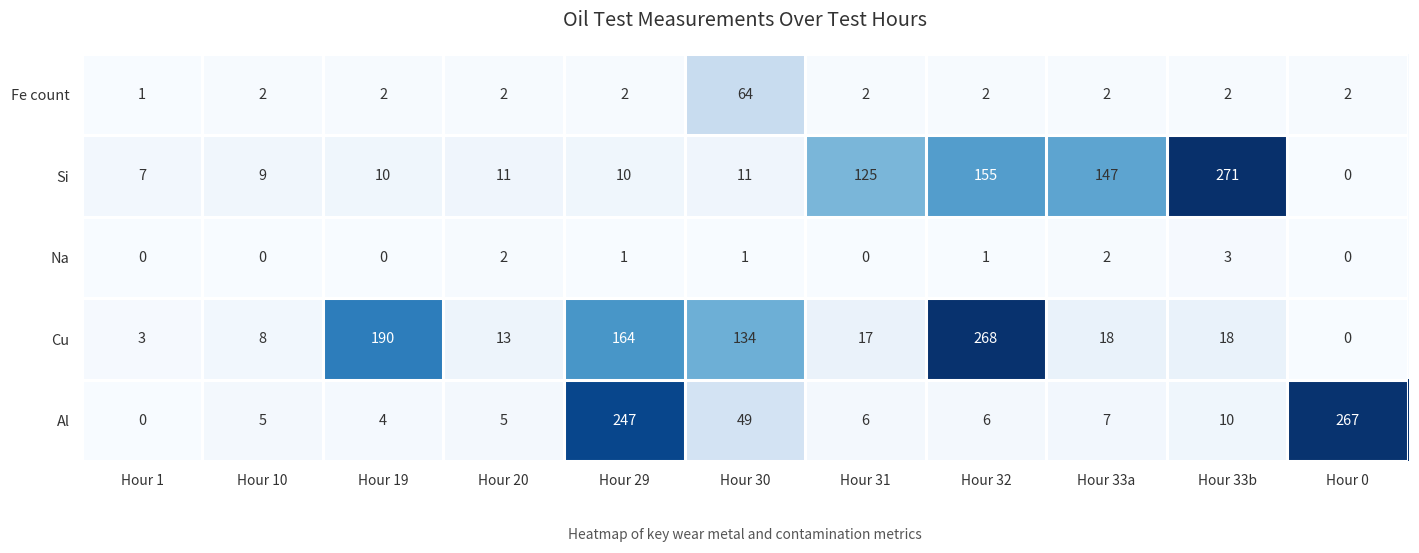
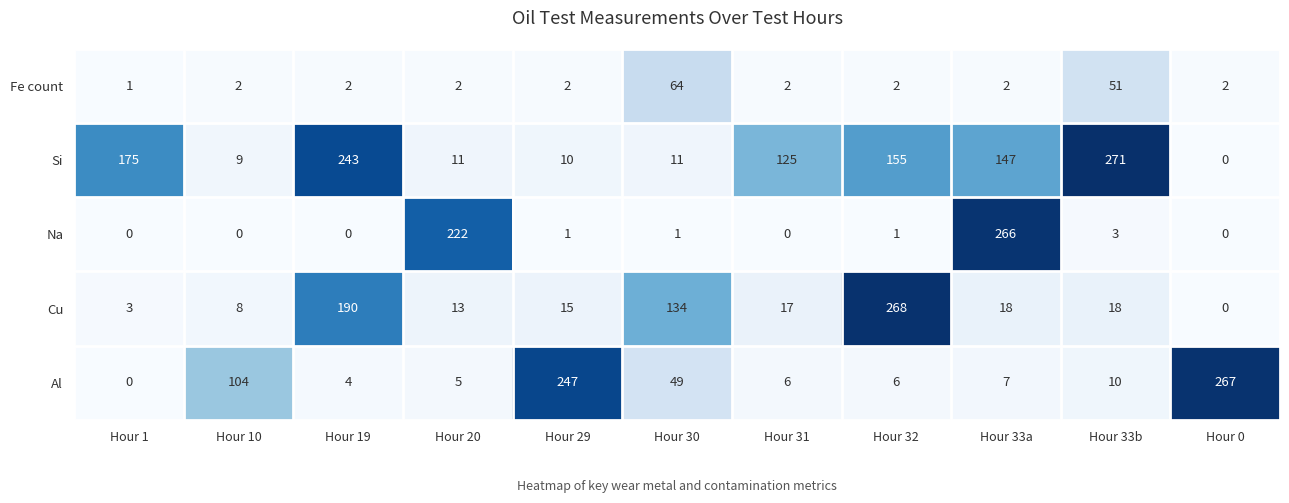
Fe count, Hour 33b: 2 -> 51
Si, Hour 1: 7 -> 175
Si, Hour 19: 10 -> 243
Na, Hour 20: 2 -> 222
Na, Hour 33a: 2 -> 266
Cu, Hour 29: 164 -> 15
Al, Hour 10: 5 -> 104
